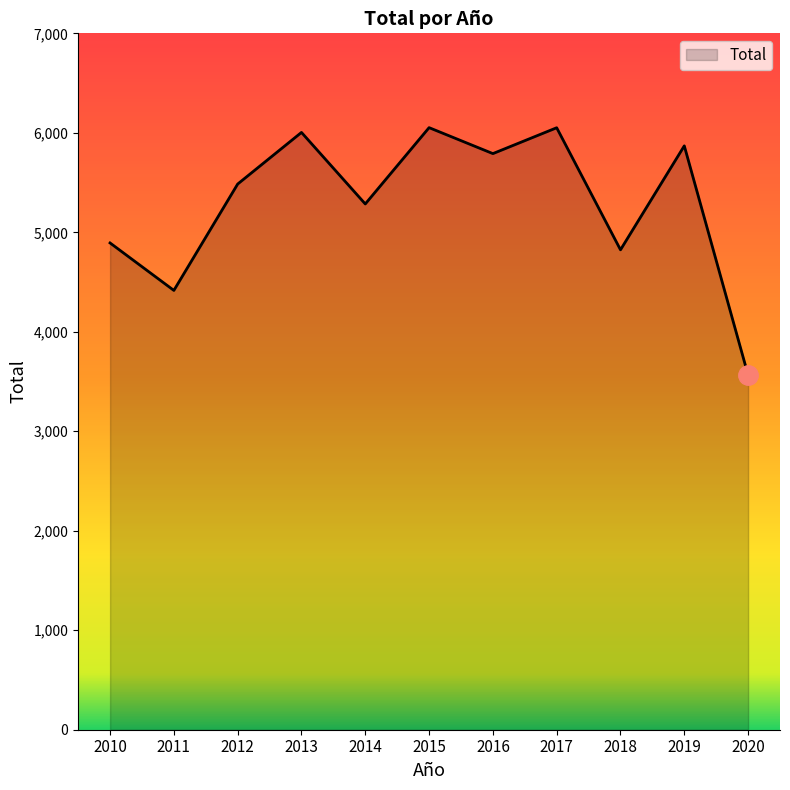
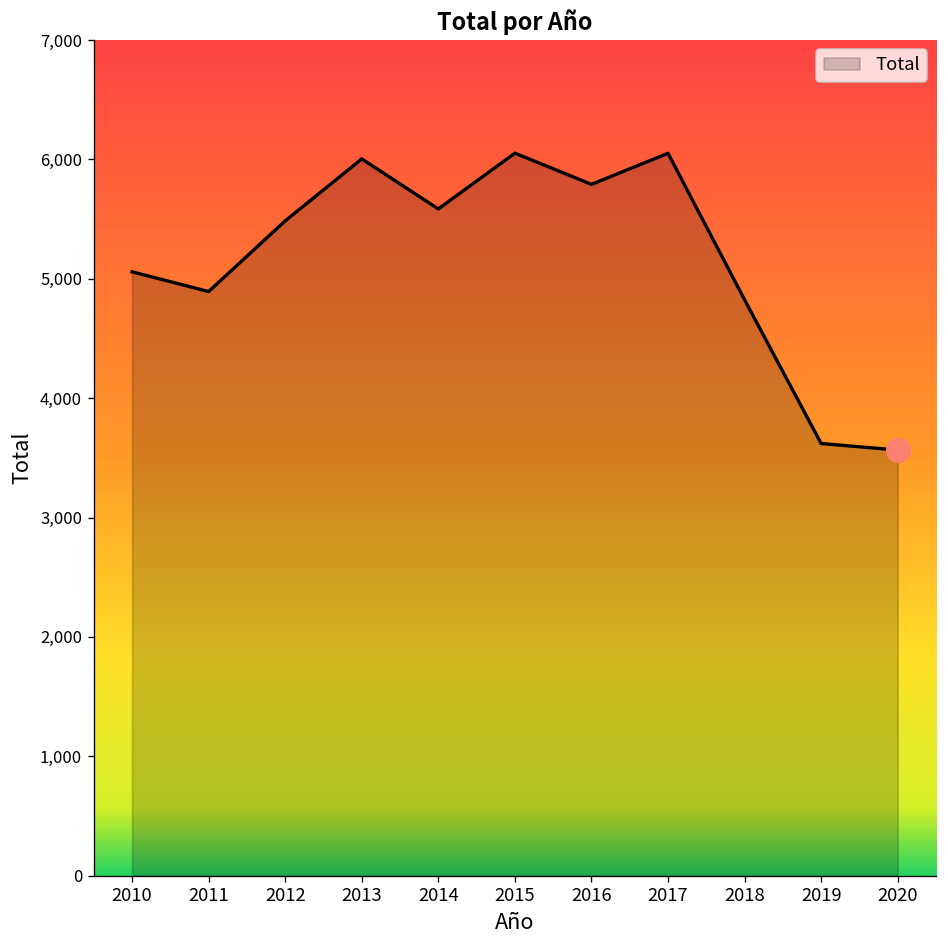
Total, 2010: 4,900 -> 5,100
Total, 2011: 4,400 -> 4,900
Total, 2014: 5,300 -> 5,600
Total, 2019: 5,900 -> 3,600
